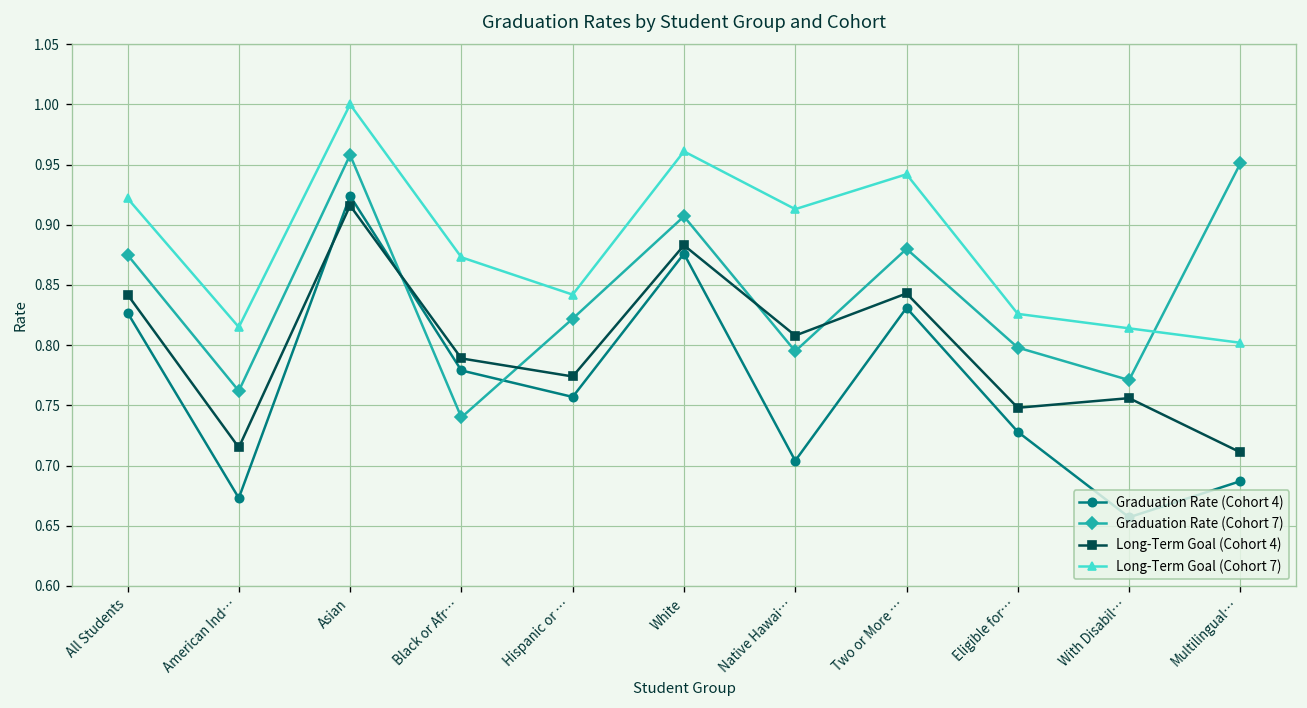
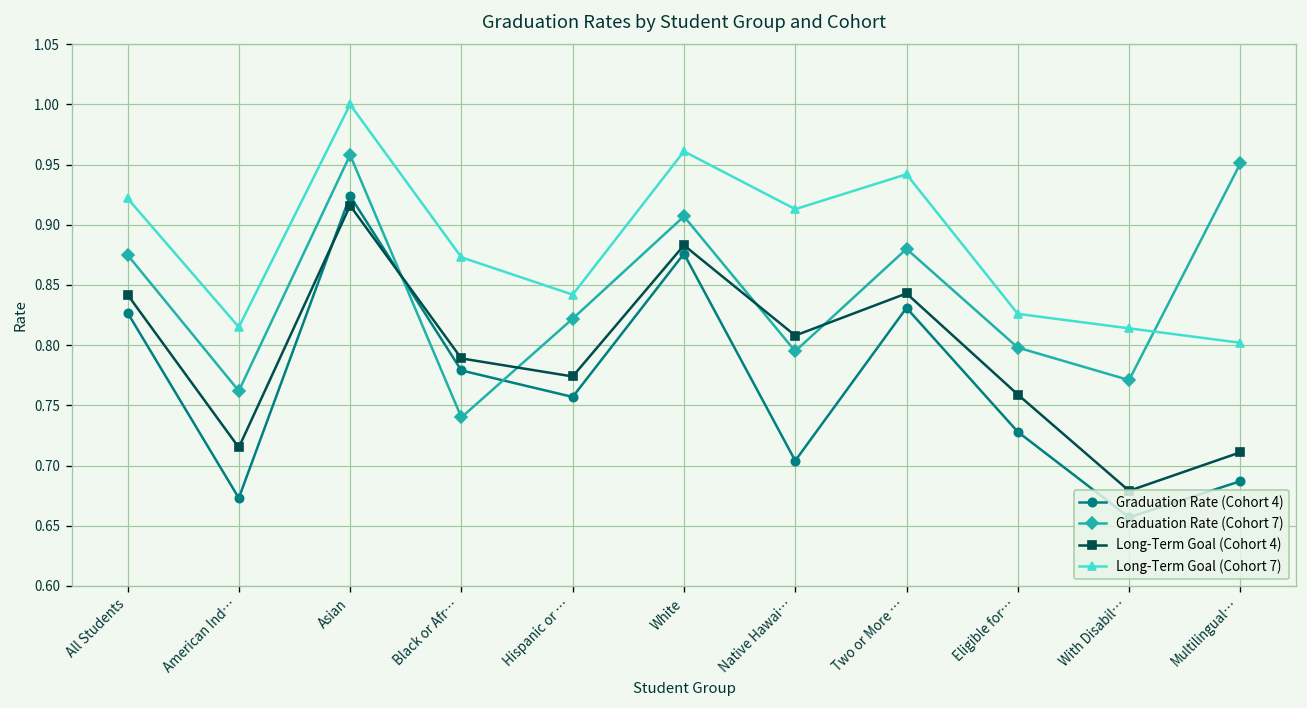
Long-Term Goal (Cohort 4), Eligible for…: 0.748 -> 0.759
Long-Term Goal (Cohort 4), With Disabil…: 0.756 -> 0.679
